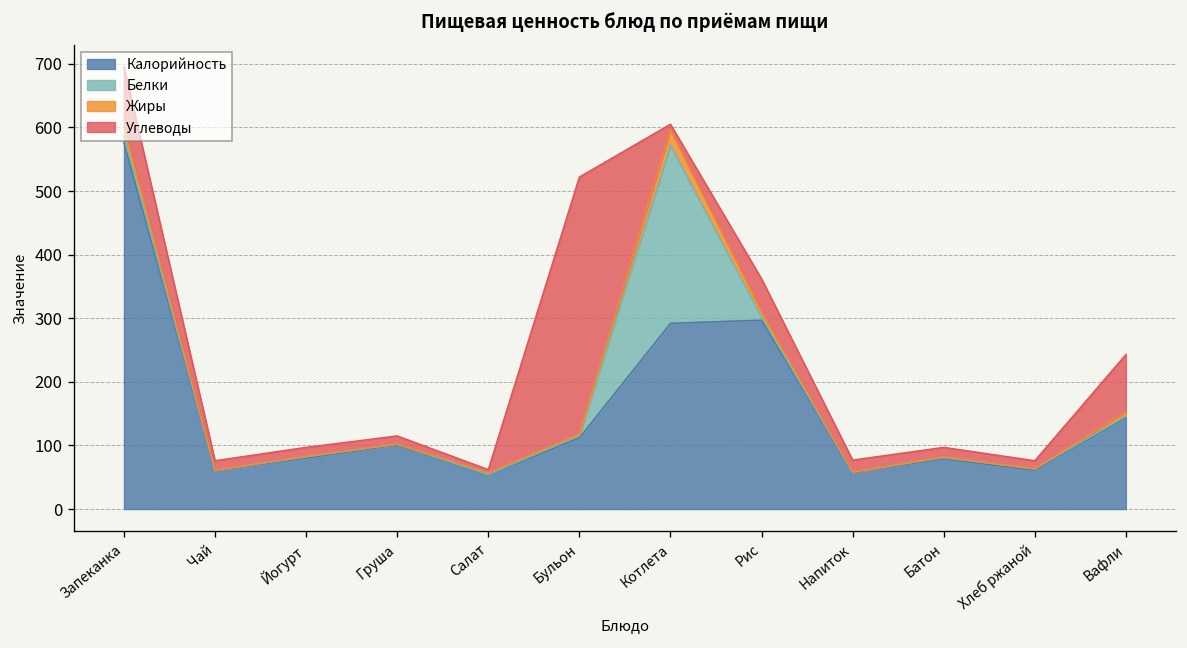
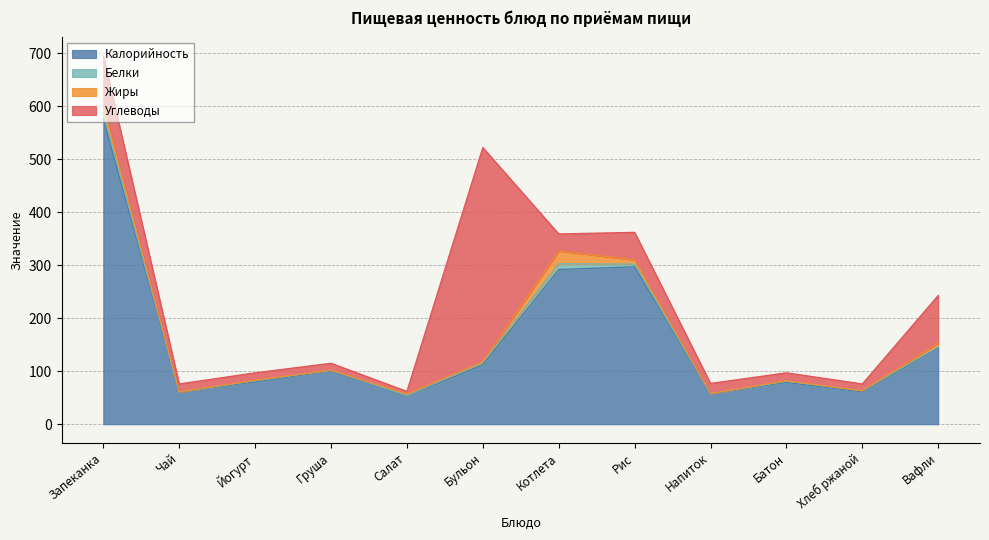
Белки, Котлета: 280 -> 10
Углеводы, Котлета: 10 -> 30
